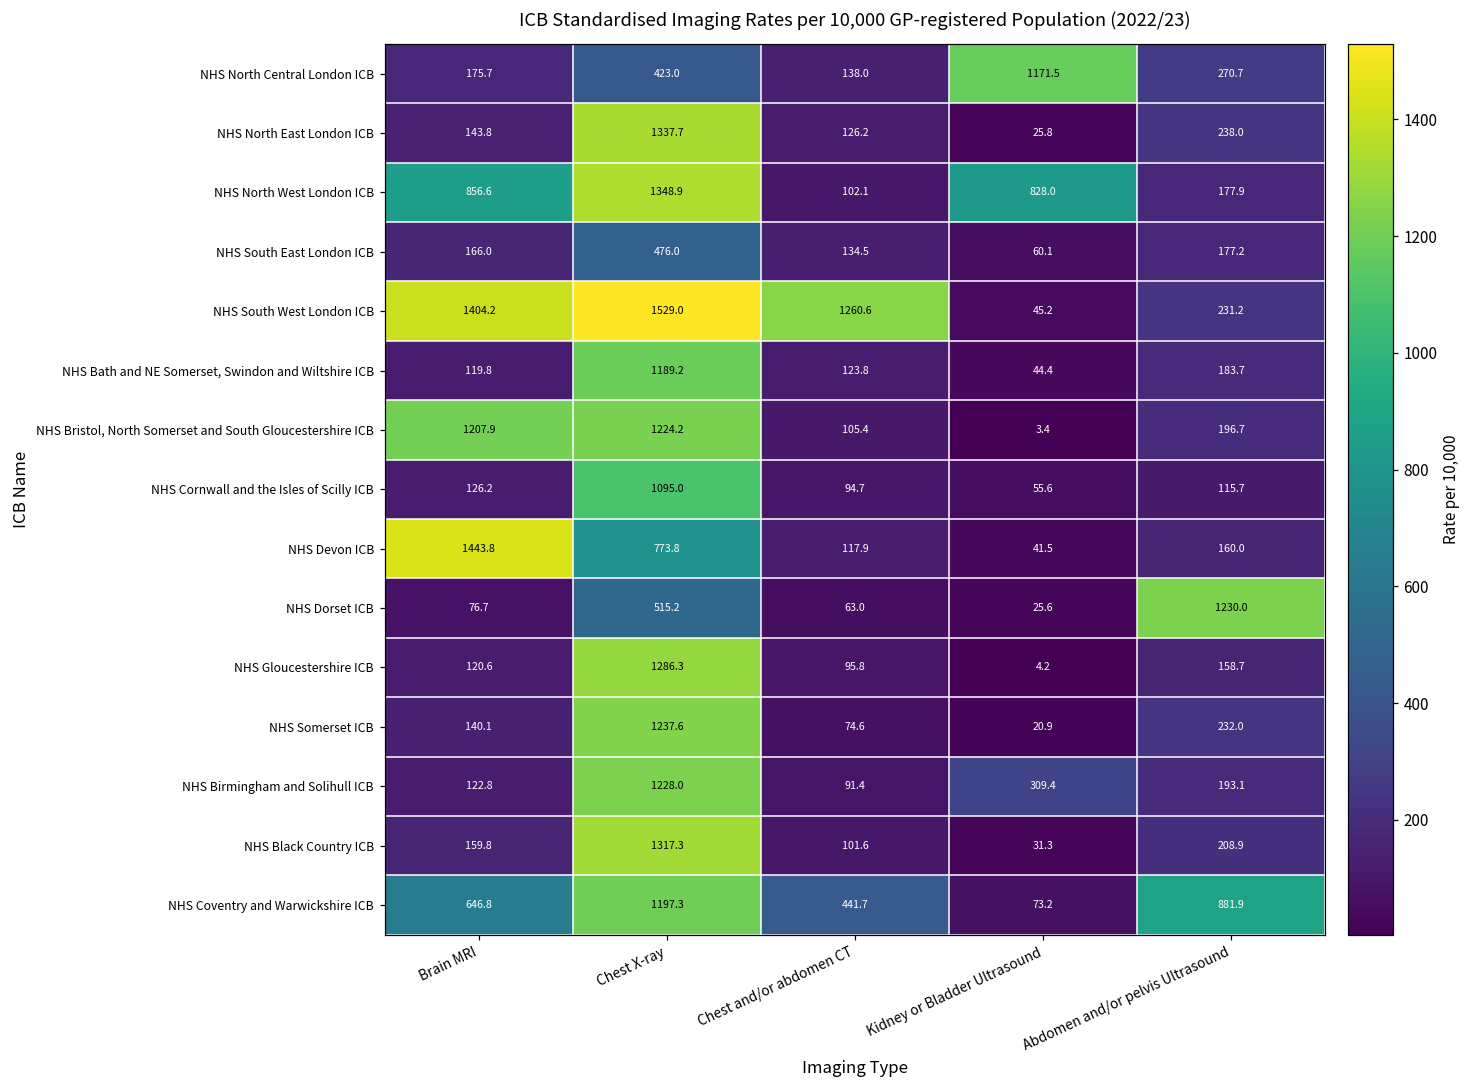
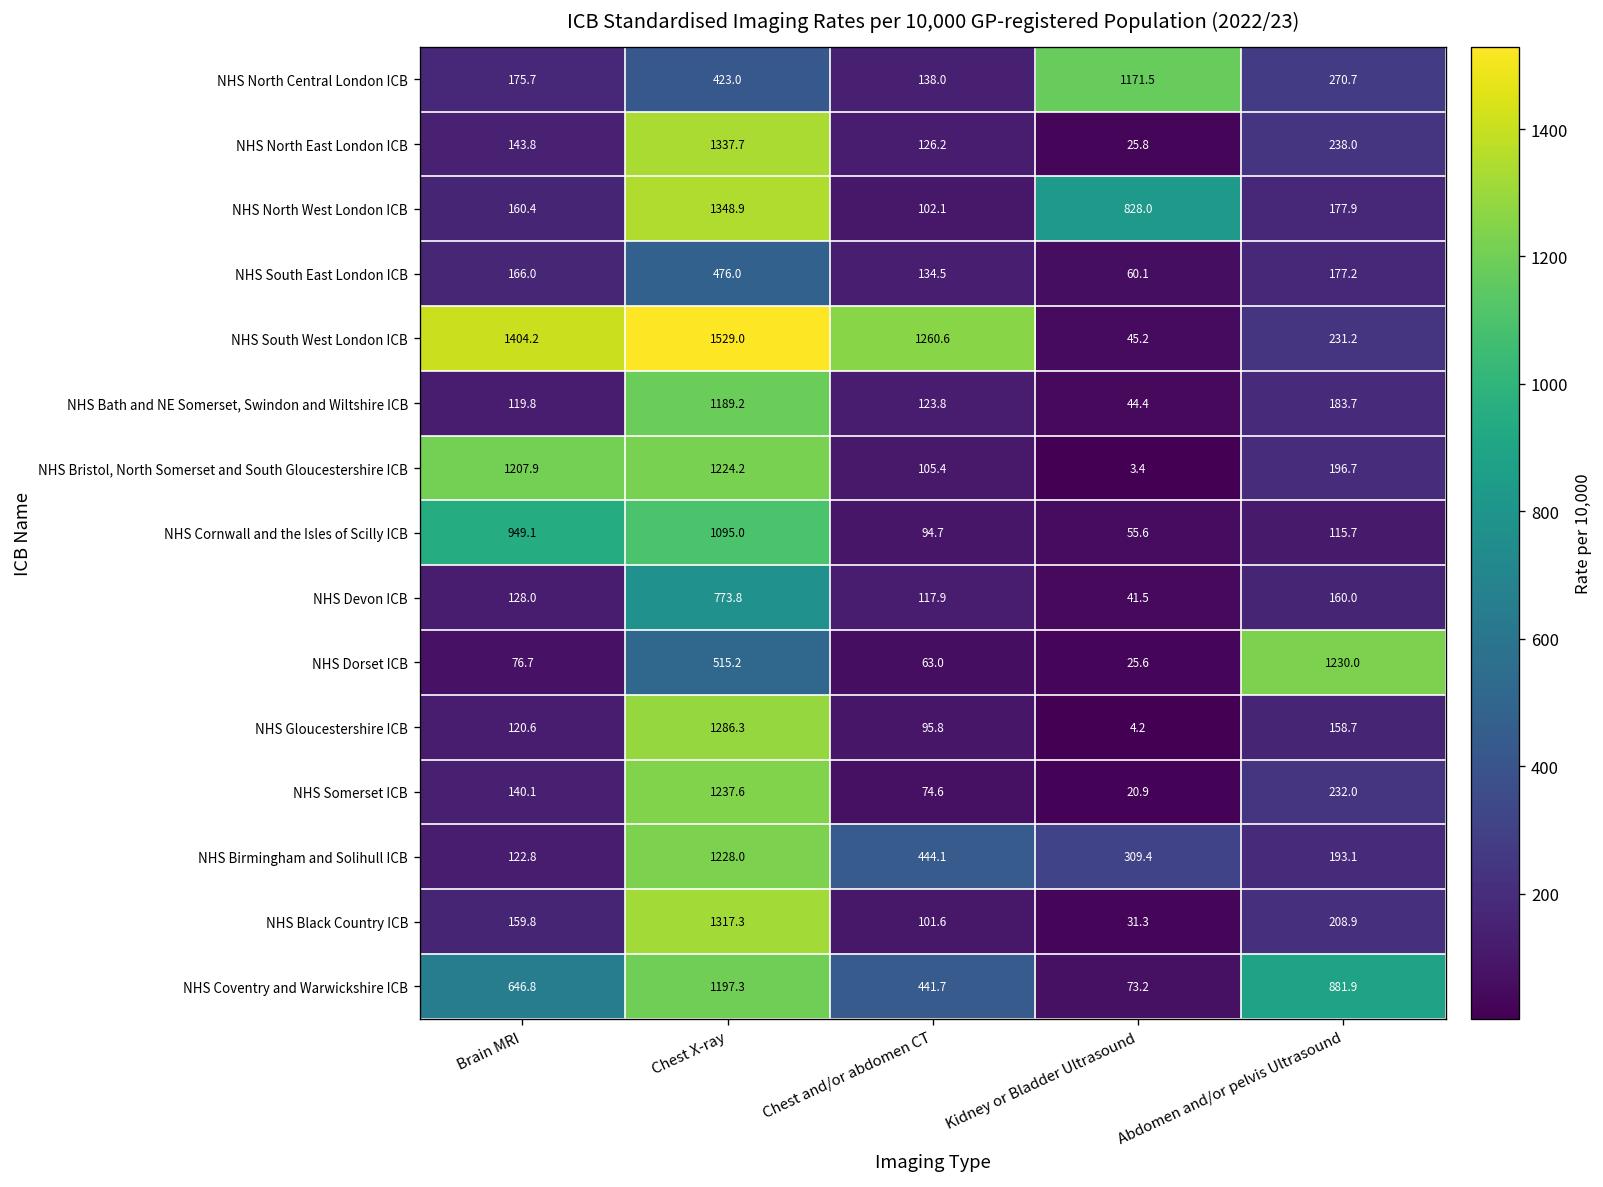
NHS North West London ICB, Brain MRI: 856.6 -> 160.4
NHS Cornwall and the Isles of Scilly ICB, Brain MRI: 126.2 -> 949.1
NHS Devon ICB, Brain MRI: 1443.8 -> 128.0
NHS Birmingham and Solihull ICB, Chest and/or abdomen CT: 91.4 -> 444.1
